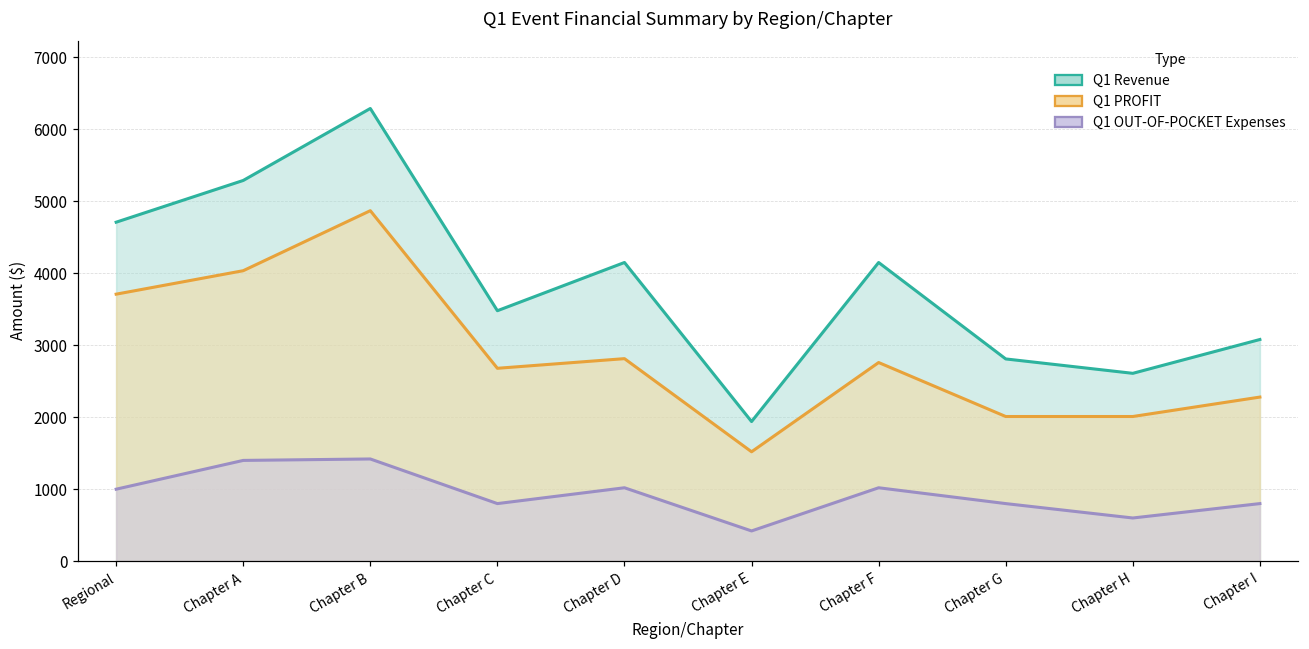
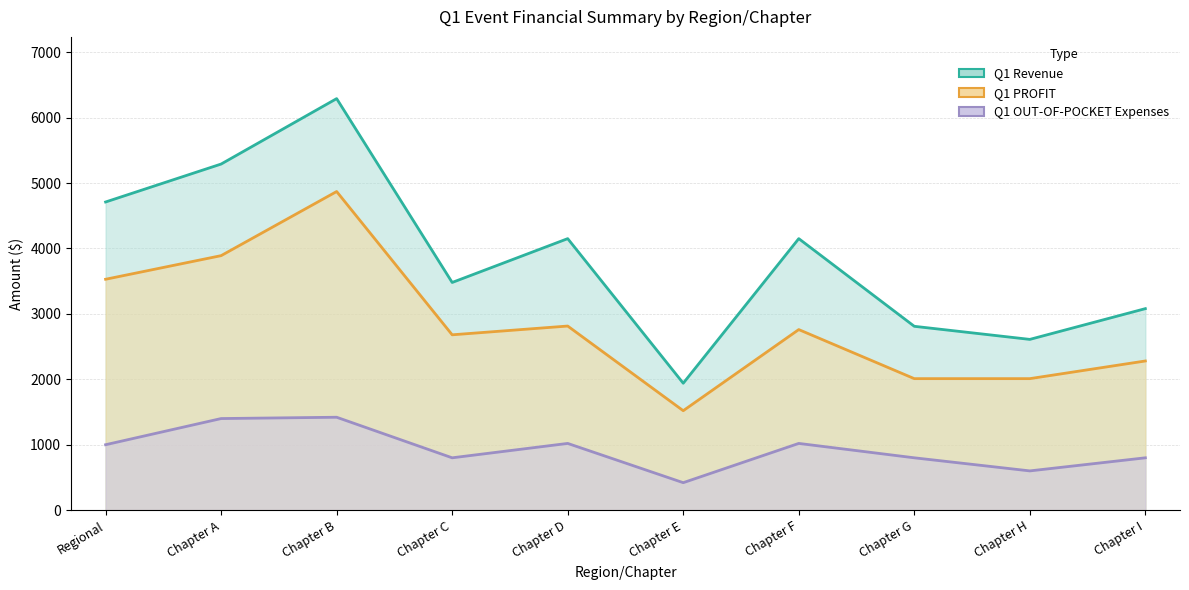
Q1 PROFIT, Regional: 3700 -> 3500
Q1 PROFIT, Chapter A: 4000 -> 3900
